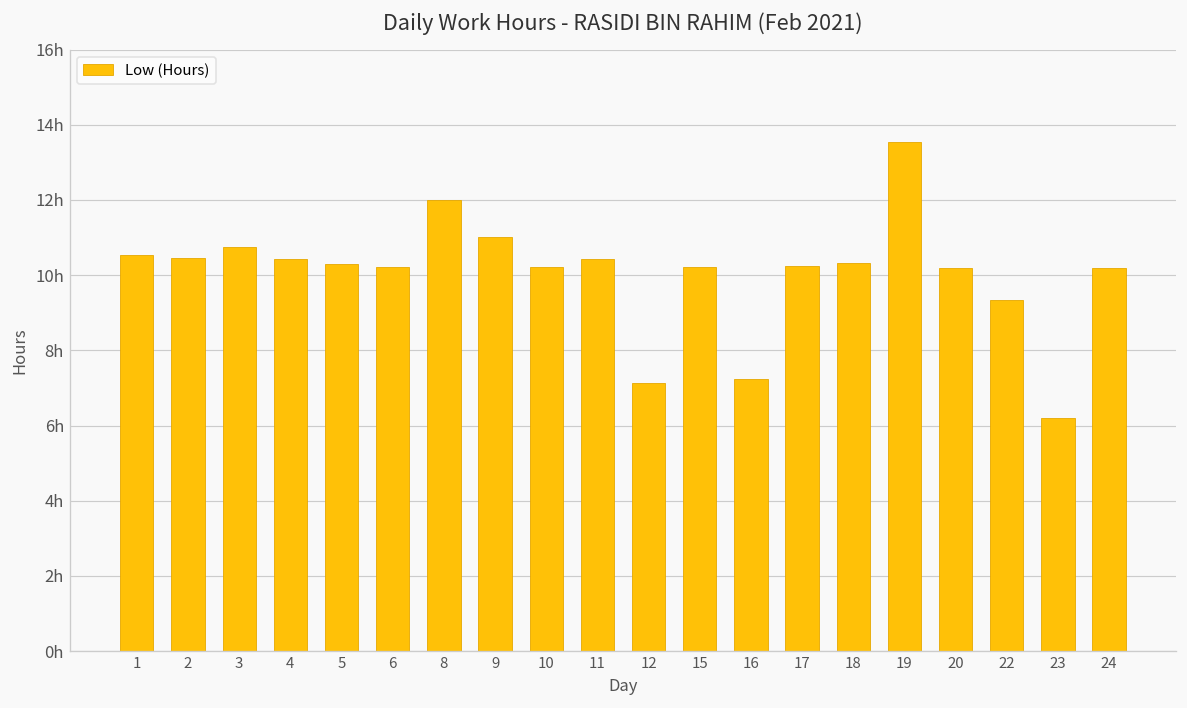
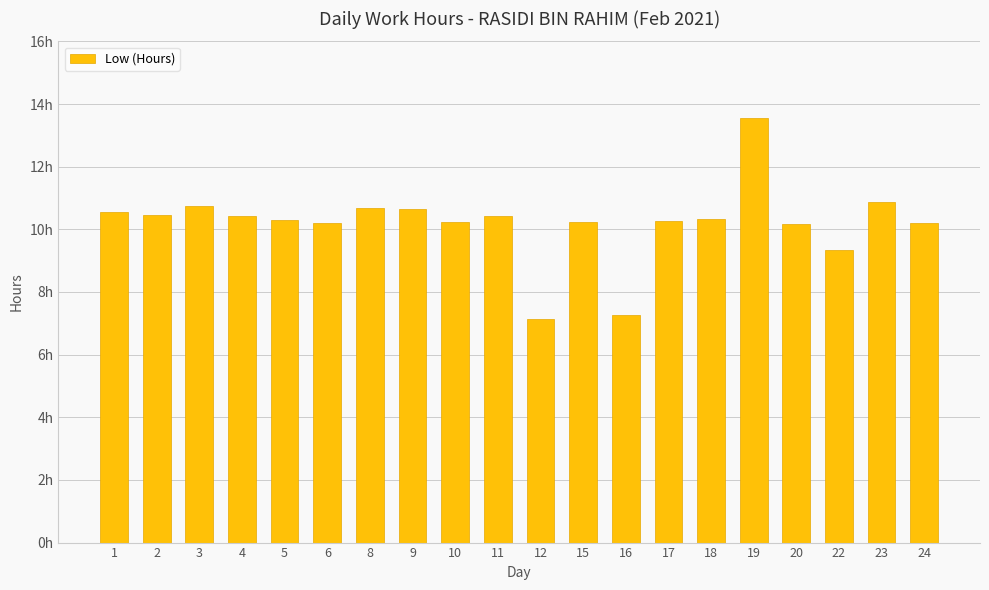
8: 12.0h -> 10.7h
9: 11.0h -> 10.7h
23: 6.2h -> 10.9h
